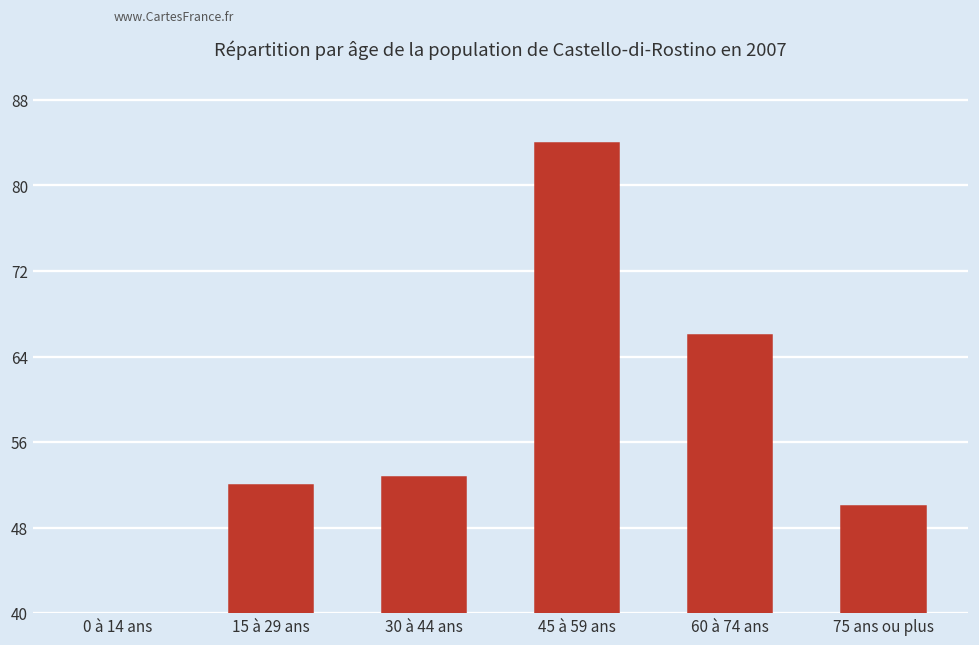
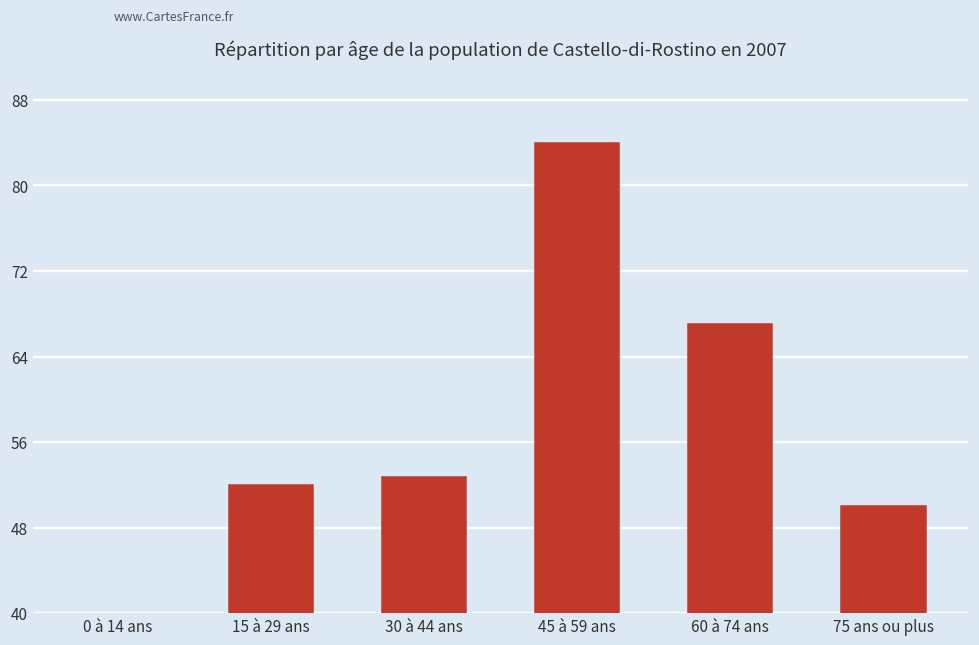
60 à 74 ans: 66 -> 67
